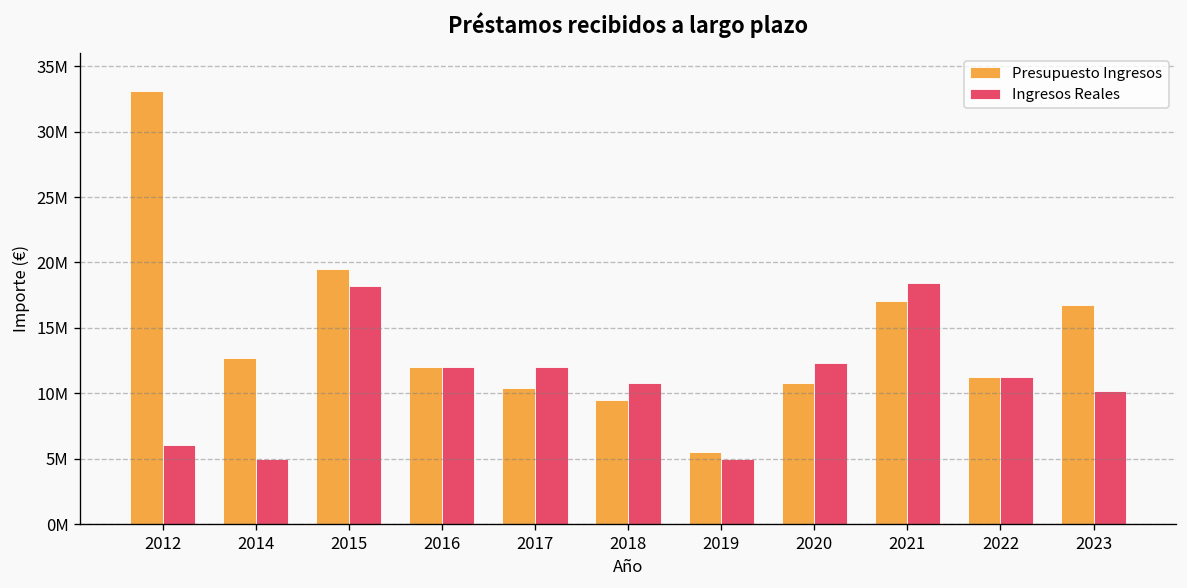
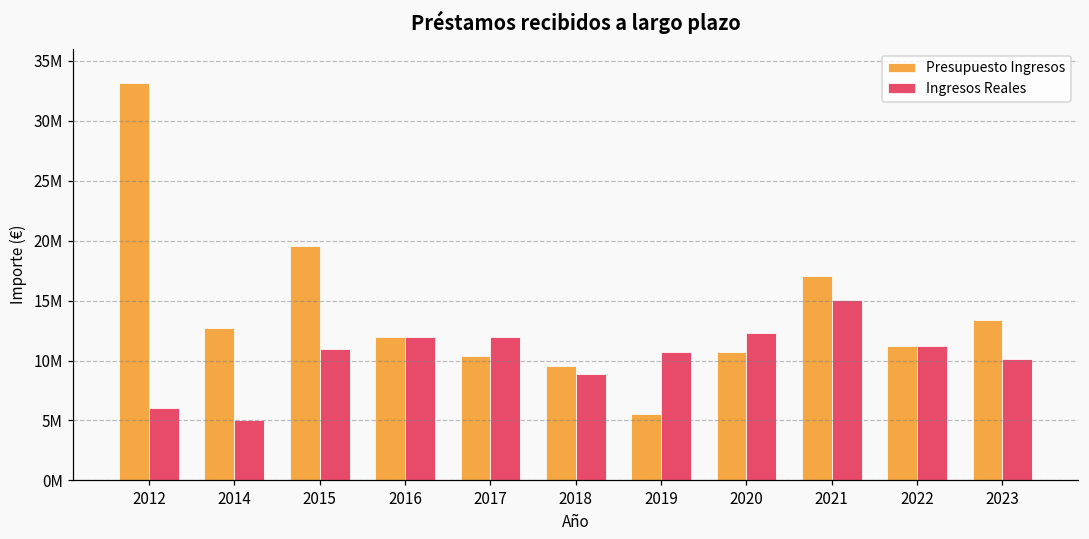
Ingresos Reales, 2015: 18200000 -> 11000000
Ingresos Reales, 2018: 10800000 -> 8800000
Ingresos Reales, 2019: 4900000 -> 10800000
Ingresos Reales, 2021: 18500000 -> 15100000
Presupuesto Ingresos, 2023: 16800000 -> 13400000
